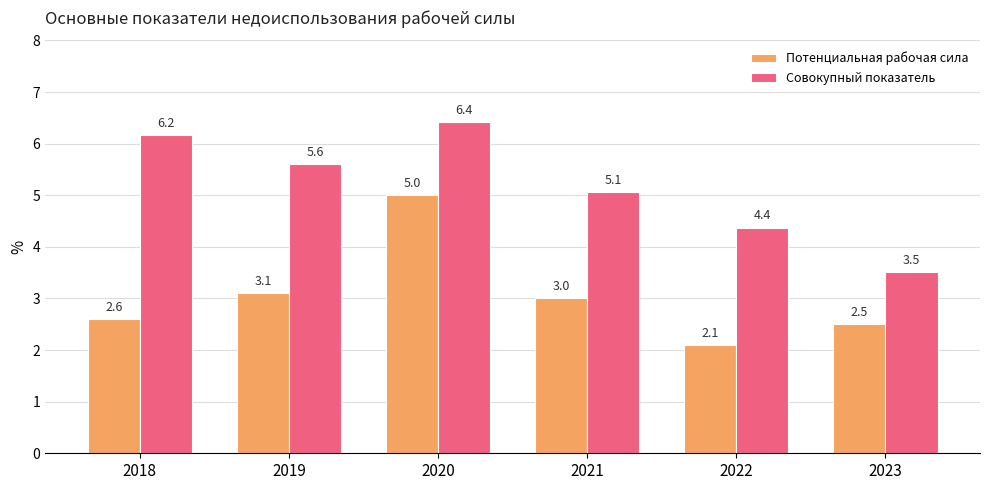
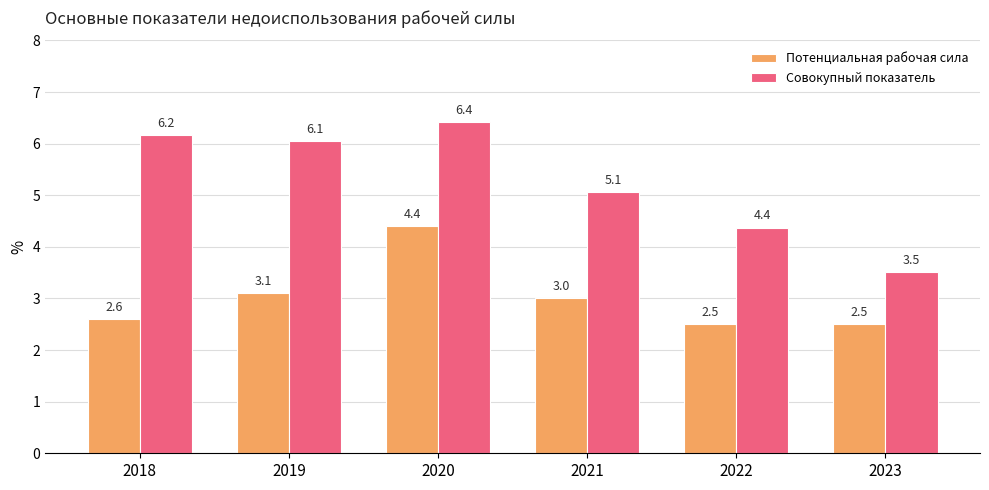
Совокупный показатель, 2019: 5.6 -> 6.1
Потенциальная рабочая сила, 2020: 5.0 -> 4.4
Потенциальная рабочая сила, 2022: 2.1 -> 2.5
